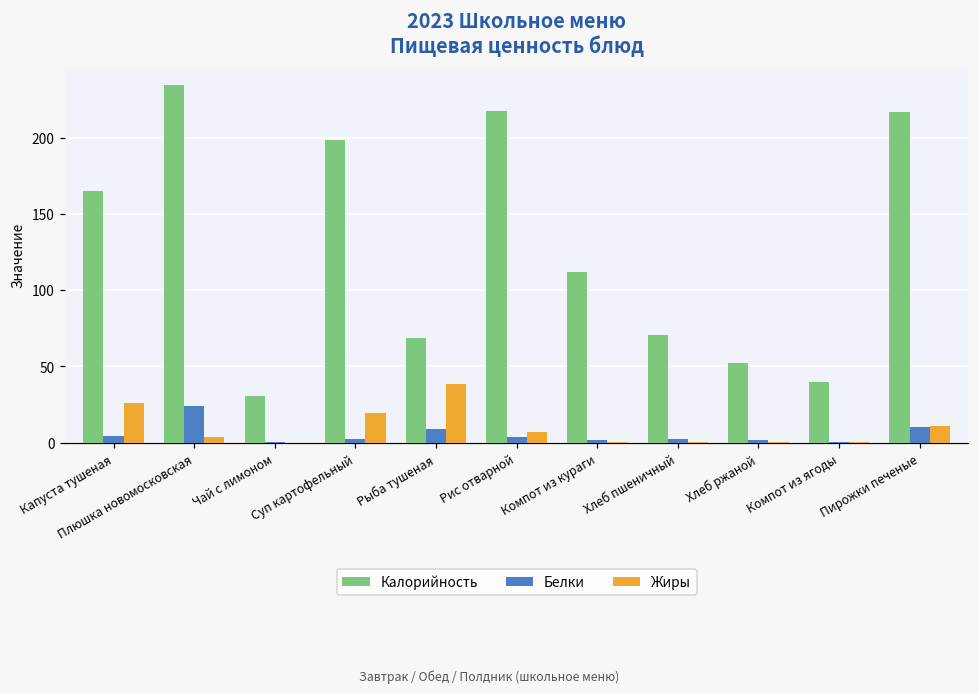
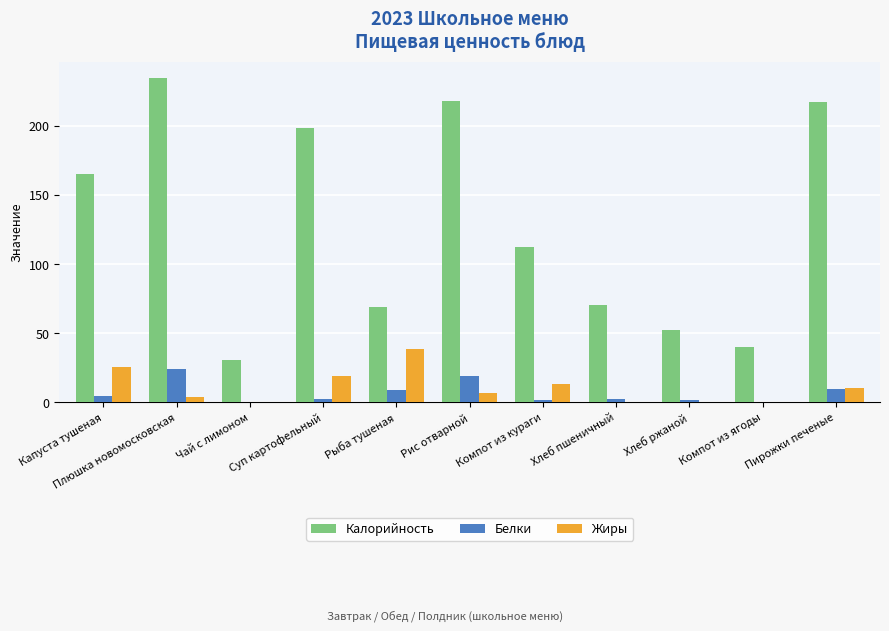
Белки, Рис отварной: 4 -> 19
Жиры, Компот из кураги: 0 -> 14
